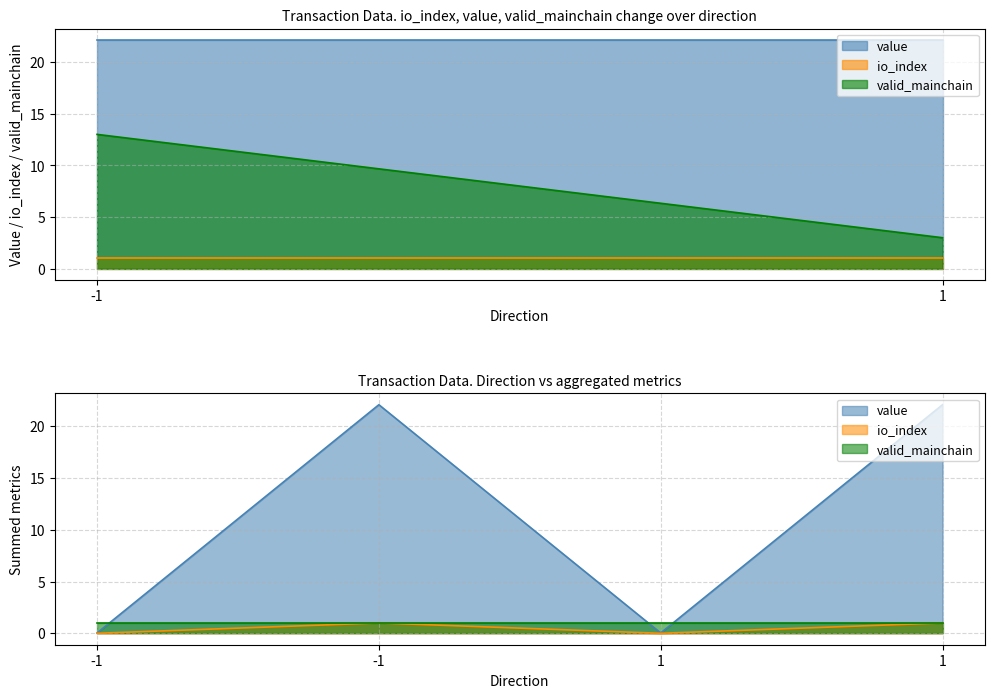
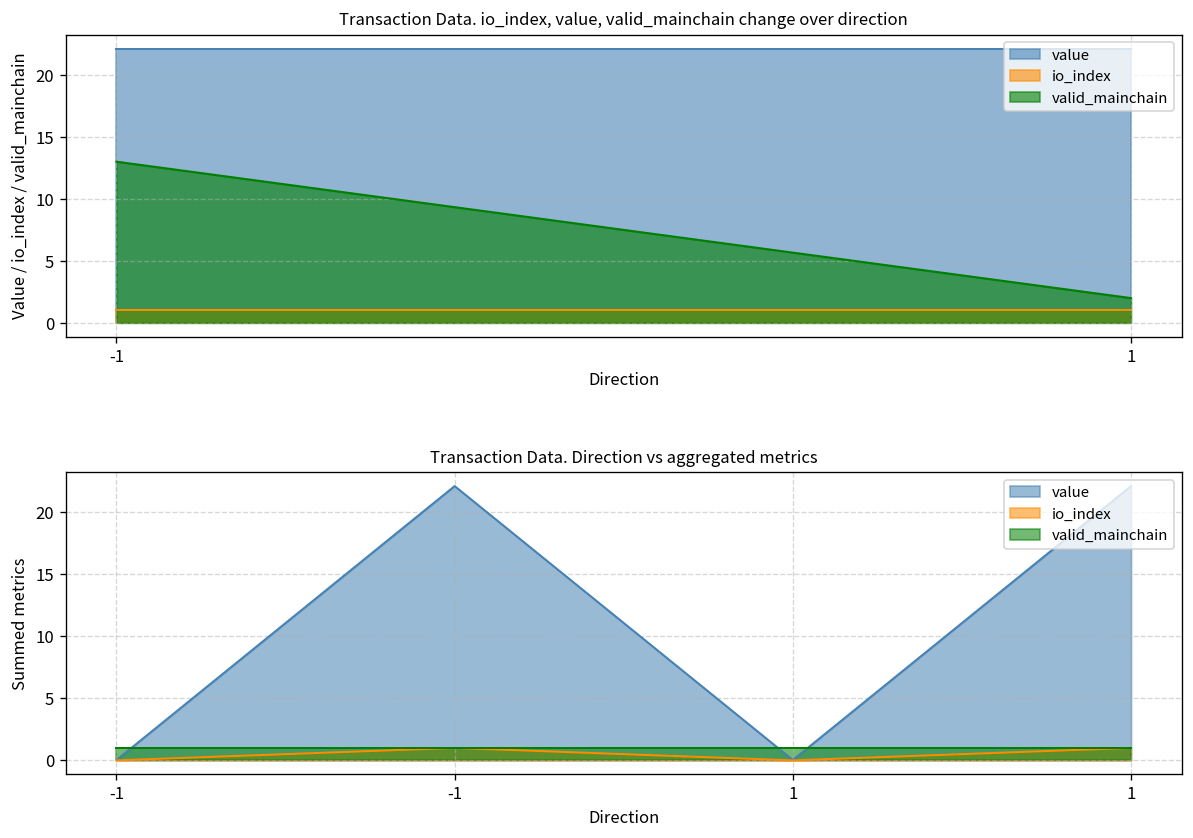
Transaction Data. io_index, value, valid_mainchain change over direction, valid_mainchain, 1: 3 -> 2
